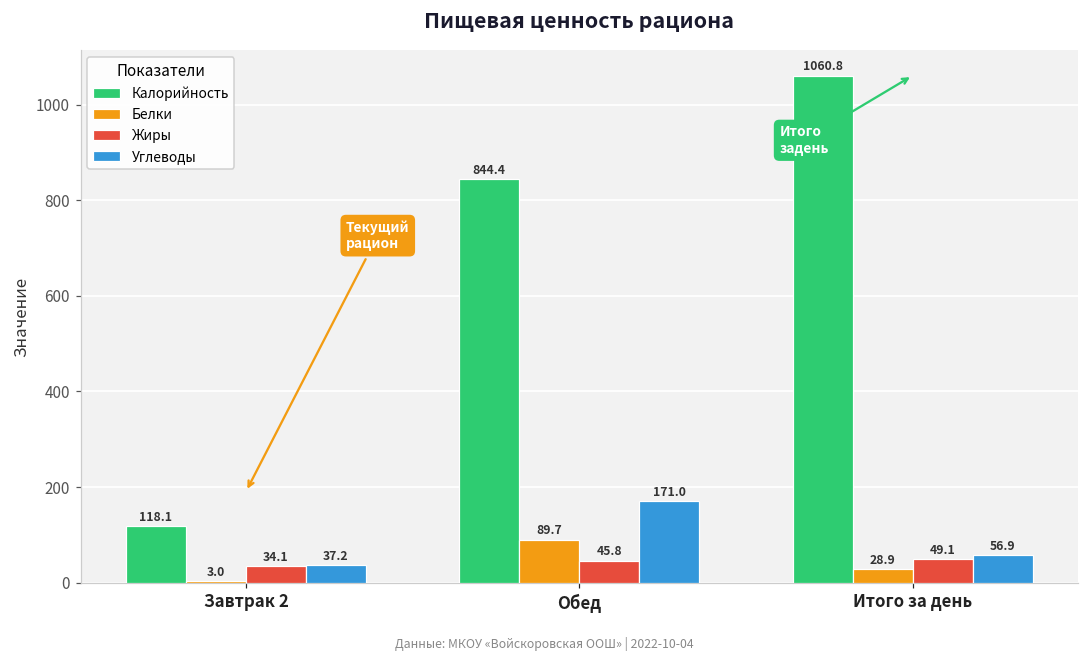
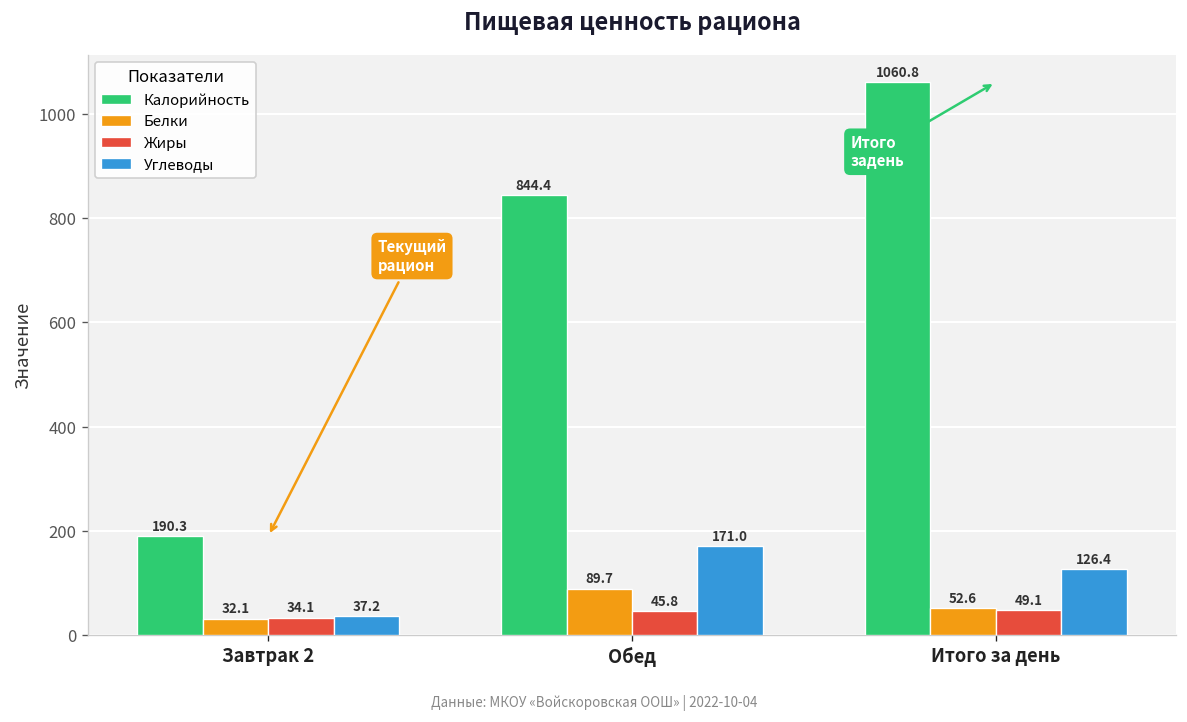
Калорийность, Завтрак 2: 118.1 -> 190.3
Белки, Завтрак 2: 3.0 -> 32.1
Белки, Итого за день: 28.9 -> 52.6
Углеводы, Итого за день: 56.9 -> 126.4
